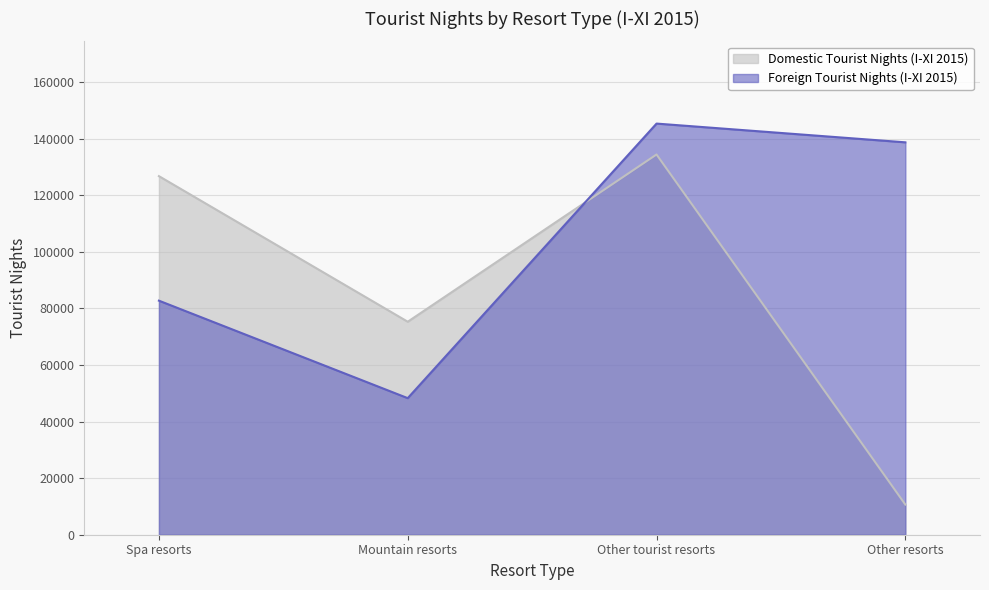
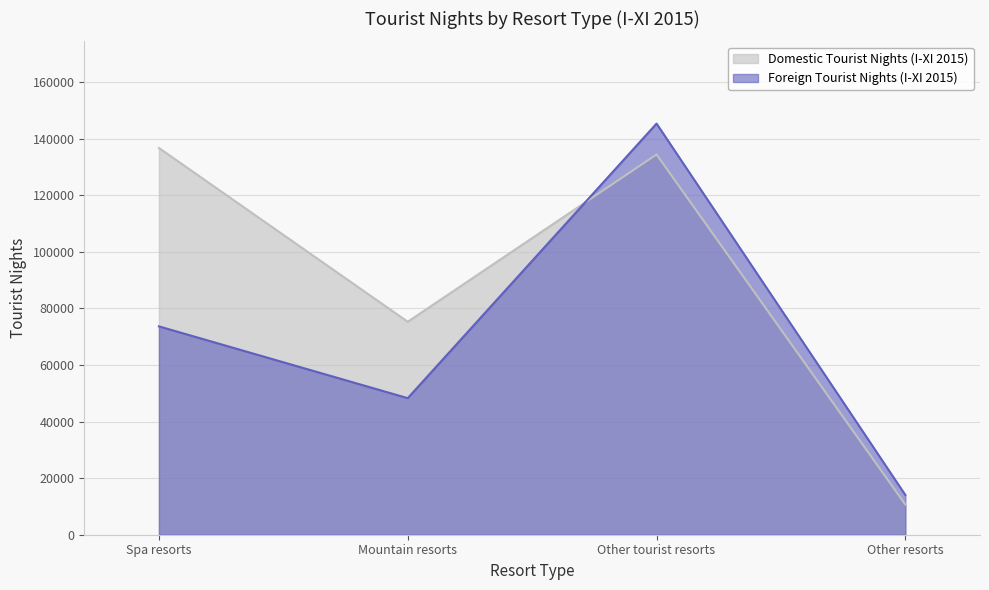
Domestic Tourist Nights (I-XI 2015), Spa resorts: 127000 -> 137000
Foreign Tourist Nights (I-XI 2015), Spa resorts: 83000 -> 74000
Foreign Tourist Nights (I-XI 2015), Other resorts: 139000 -> 14000
